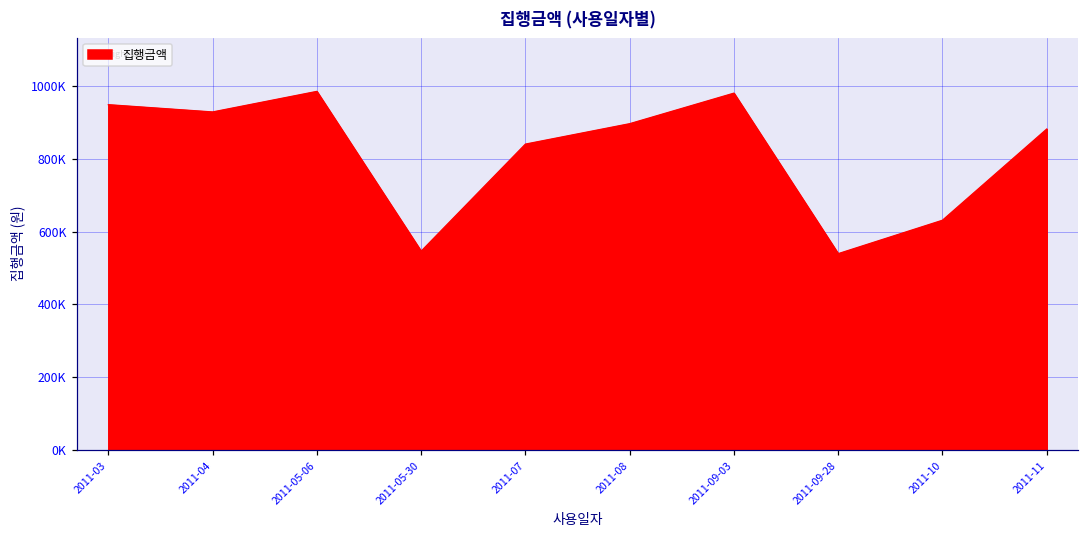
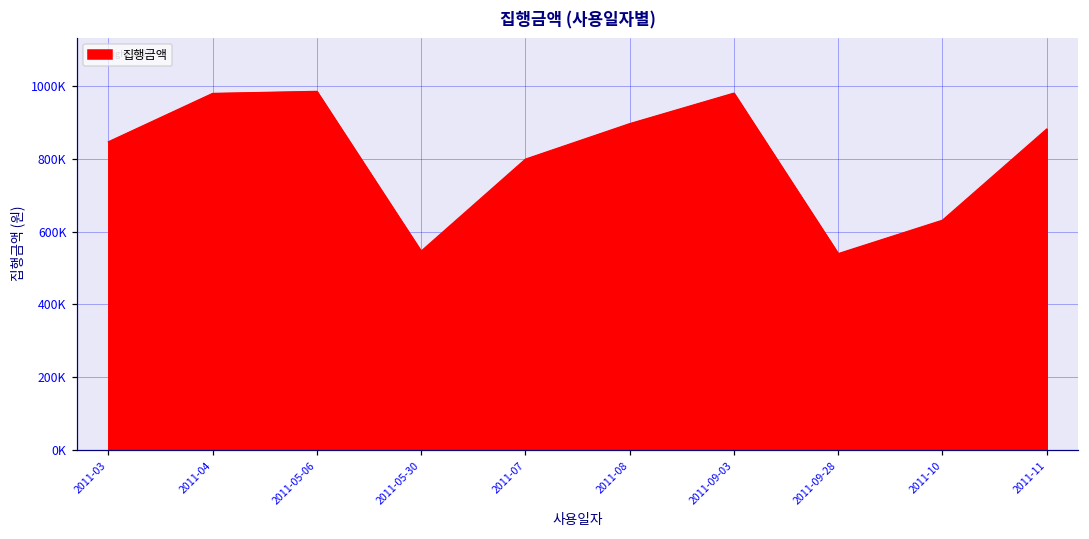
2011-03: 950000 -> 850000
2011-04: 930000 -> 980000
2011-07: 840000 -> 800000
